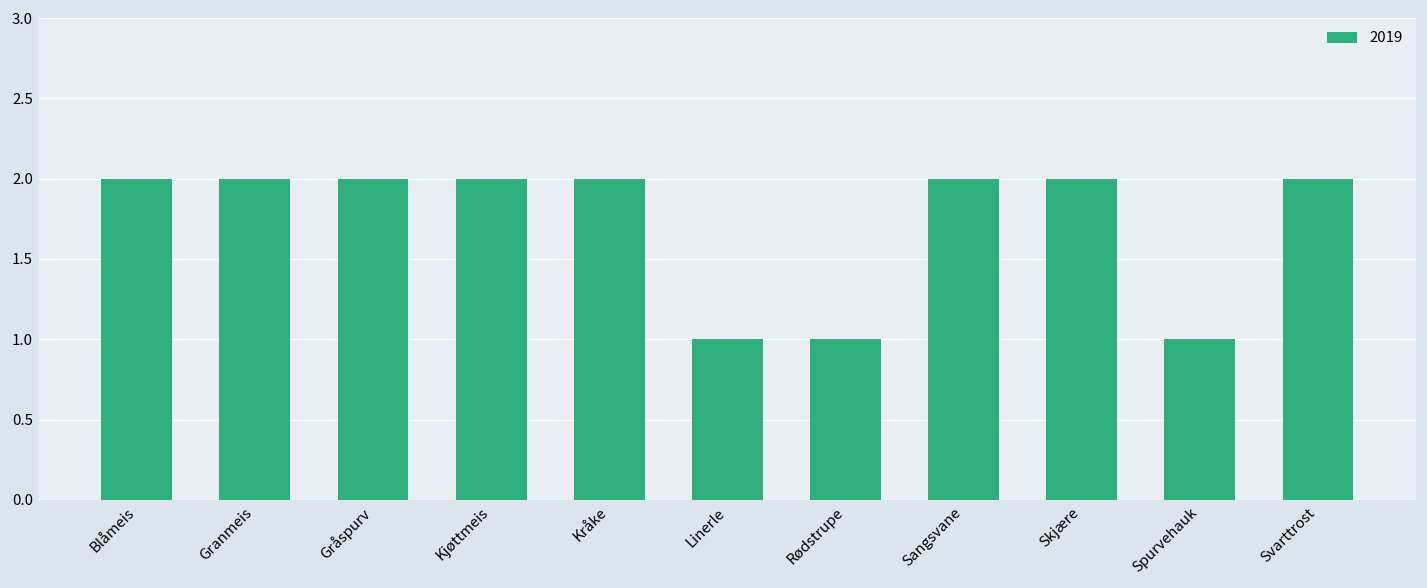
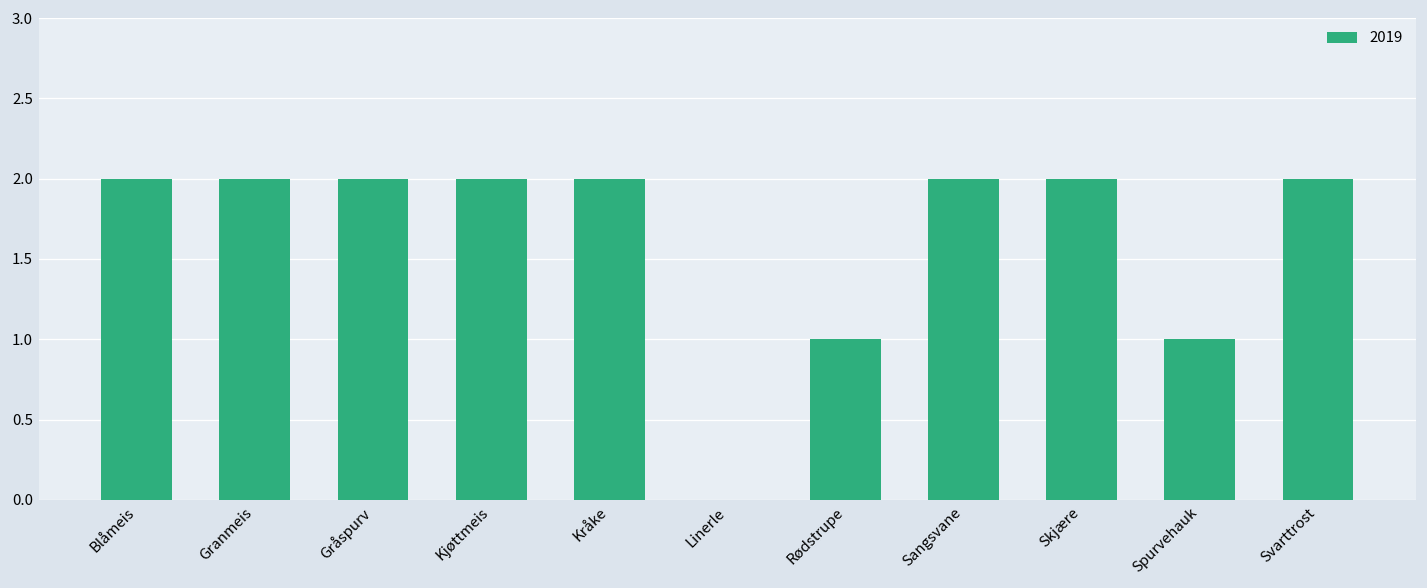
Linerle: 1 -> 0
